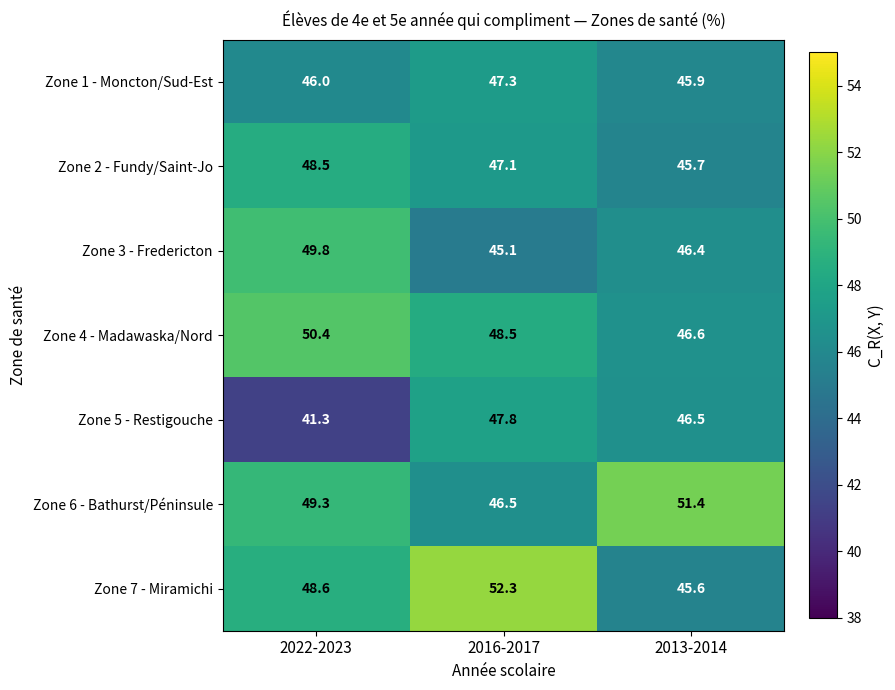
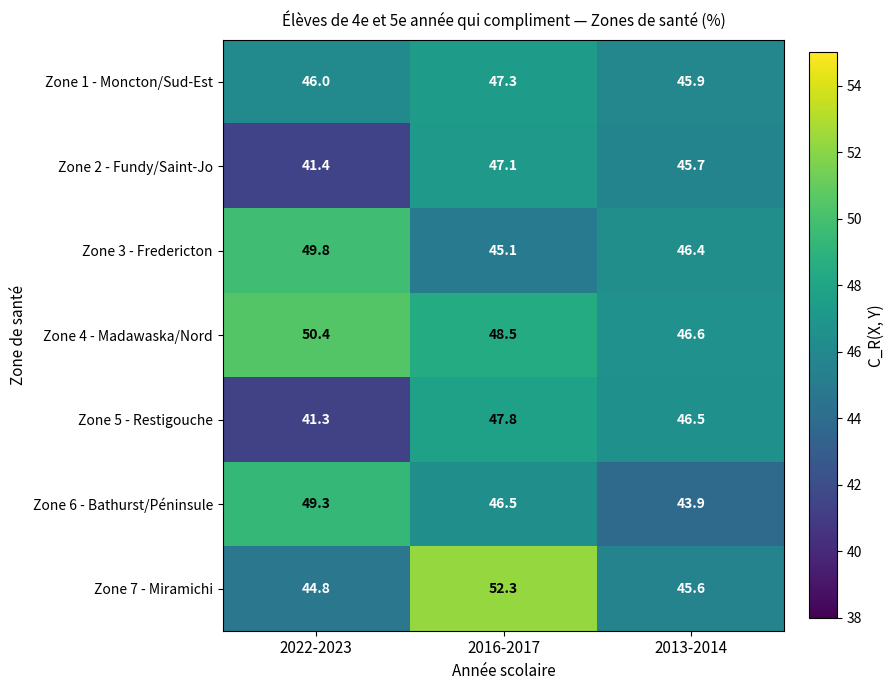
Zone 2 - Fundy/Saint-Jo, 2022-2023: 48.5 -> 41.4
Zone 6 - Bathurst/Péninsule, 2013-2014: 51.4 -> 43.9
Zone 7 - Miramichi, 2022-2023: 48.6 -> 44.8
